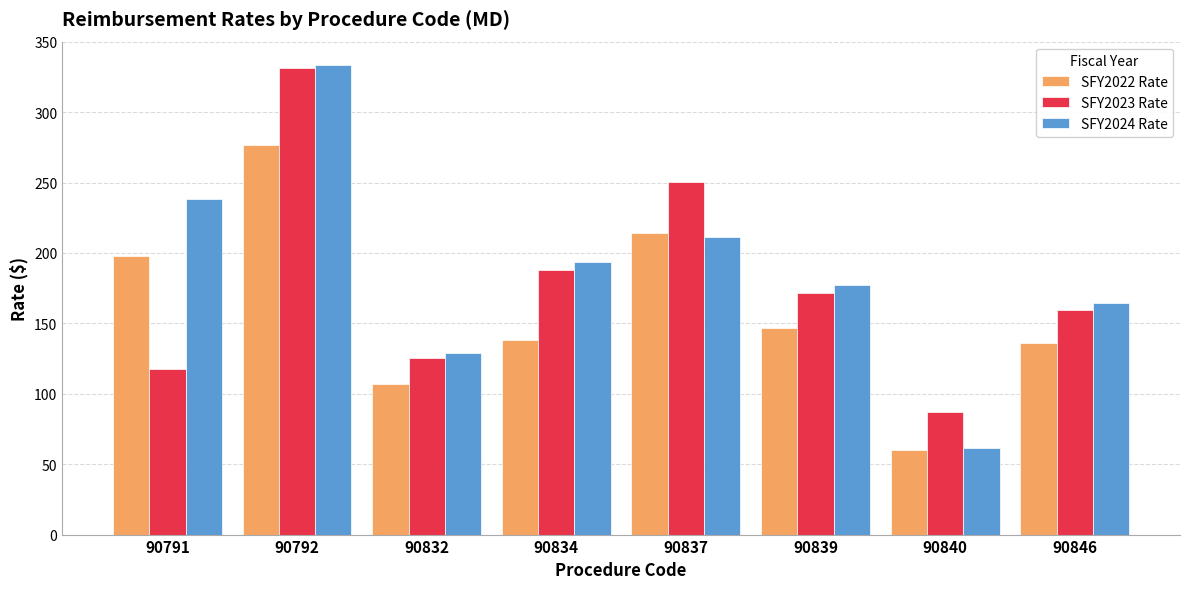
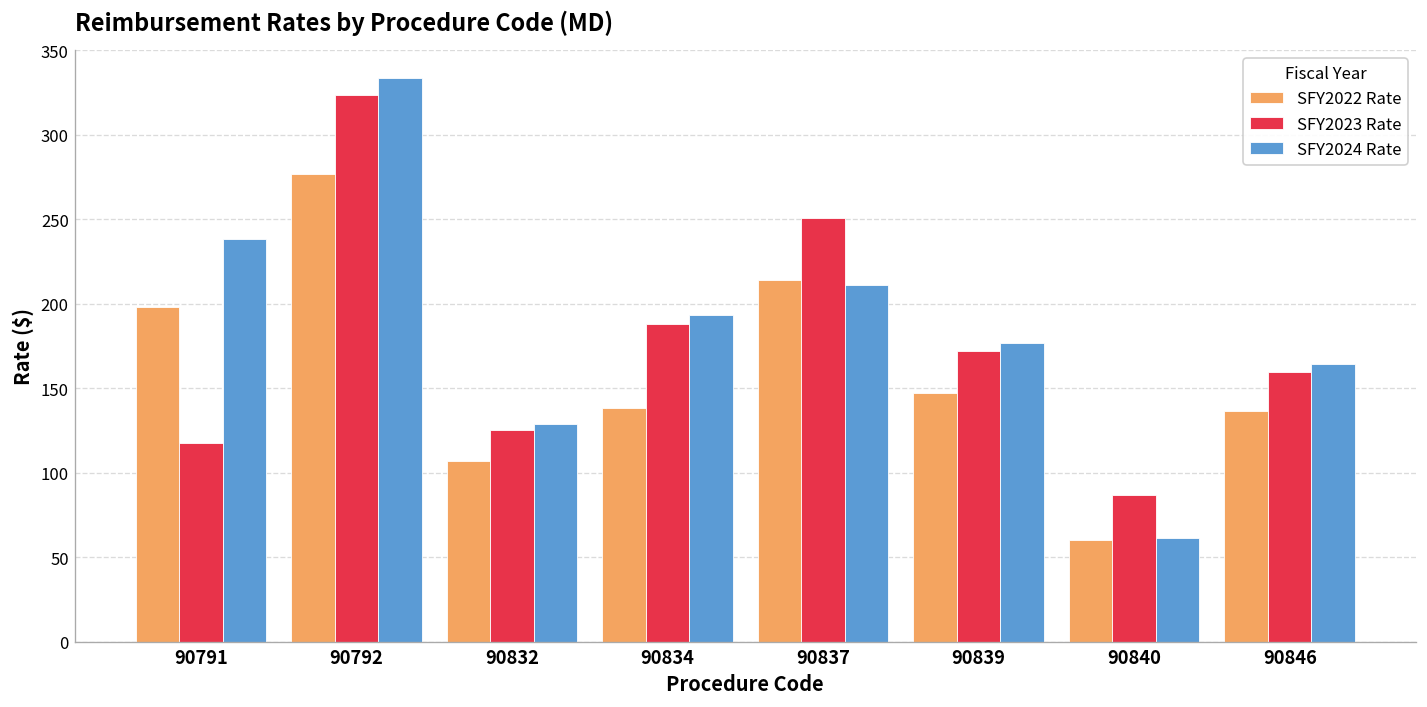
SFY2023 Rate, 90792: 332 -> 324
